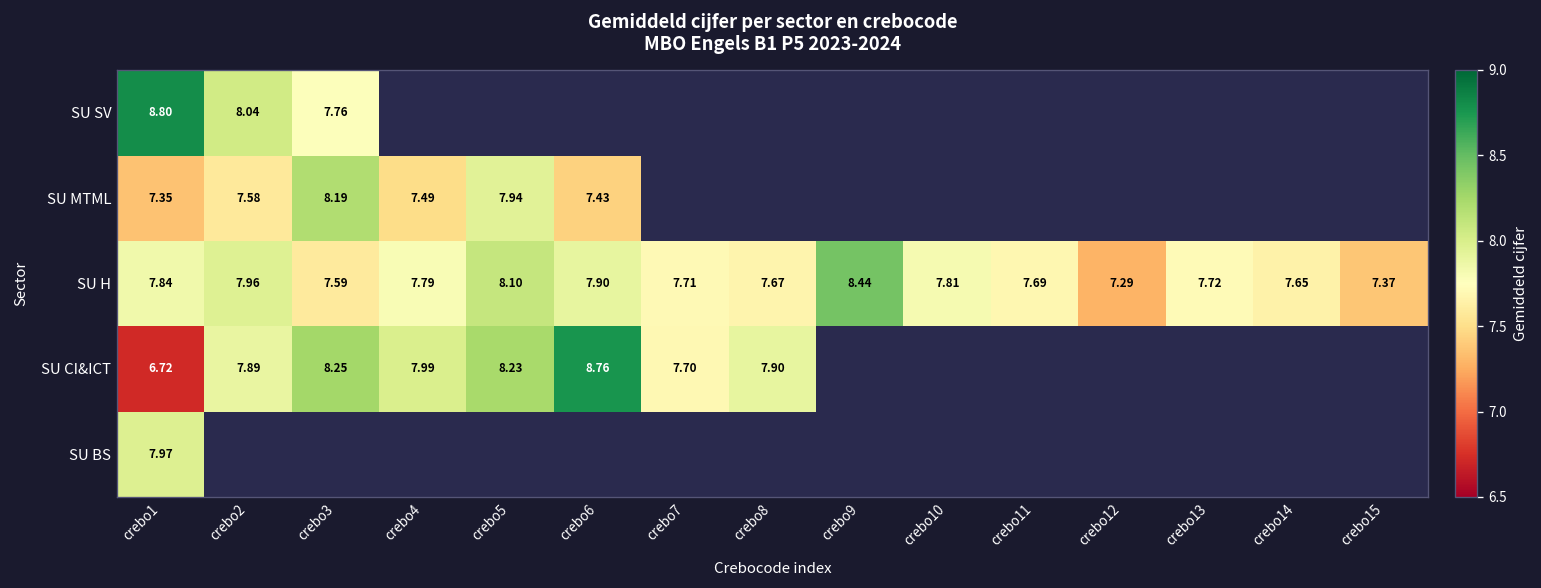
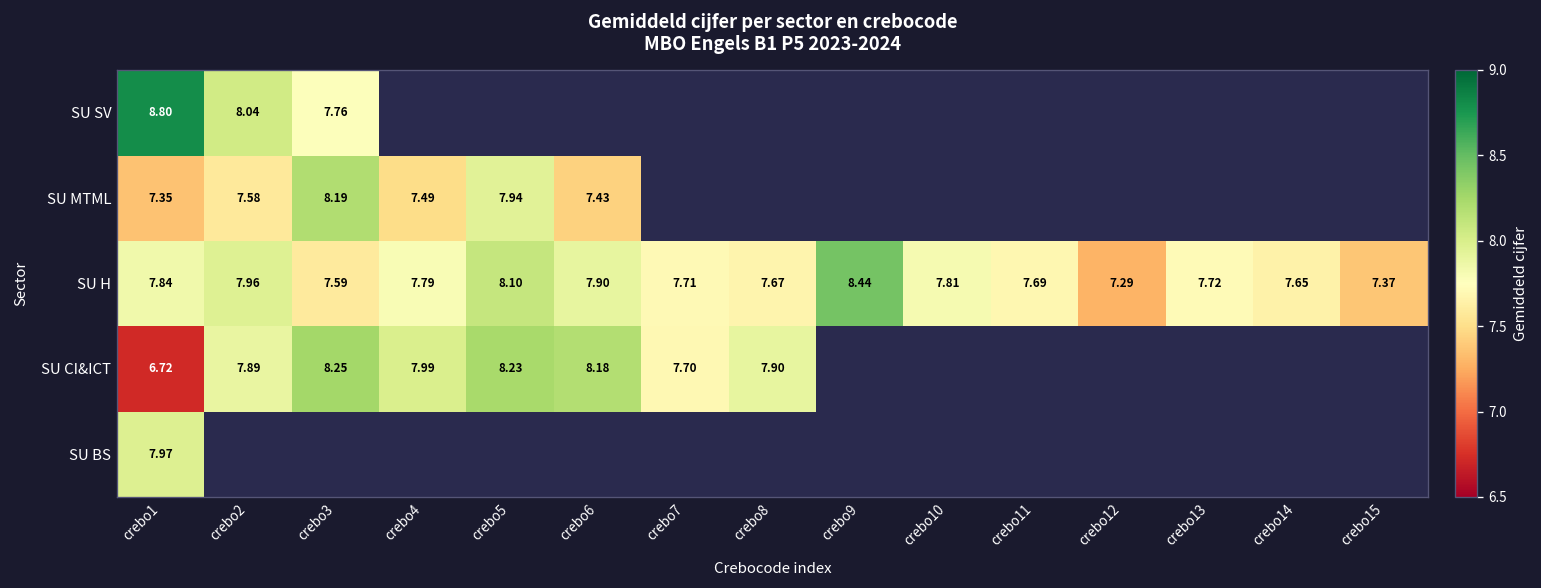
SU CI&ICT, crebo6: 8.76 -> 8.18
